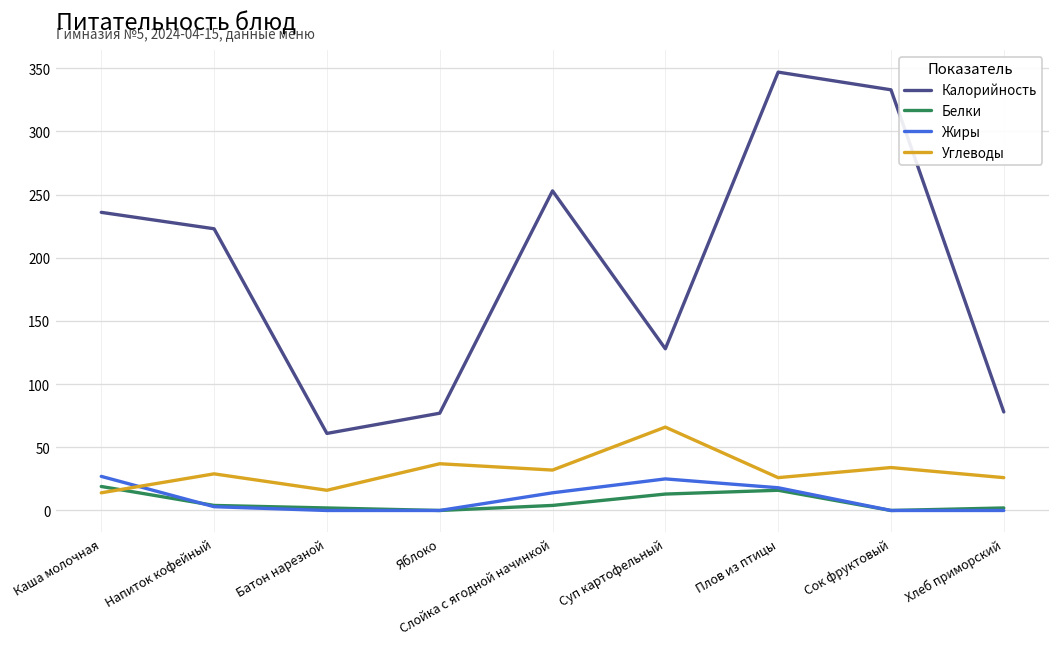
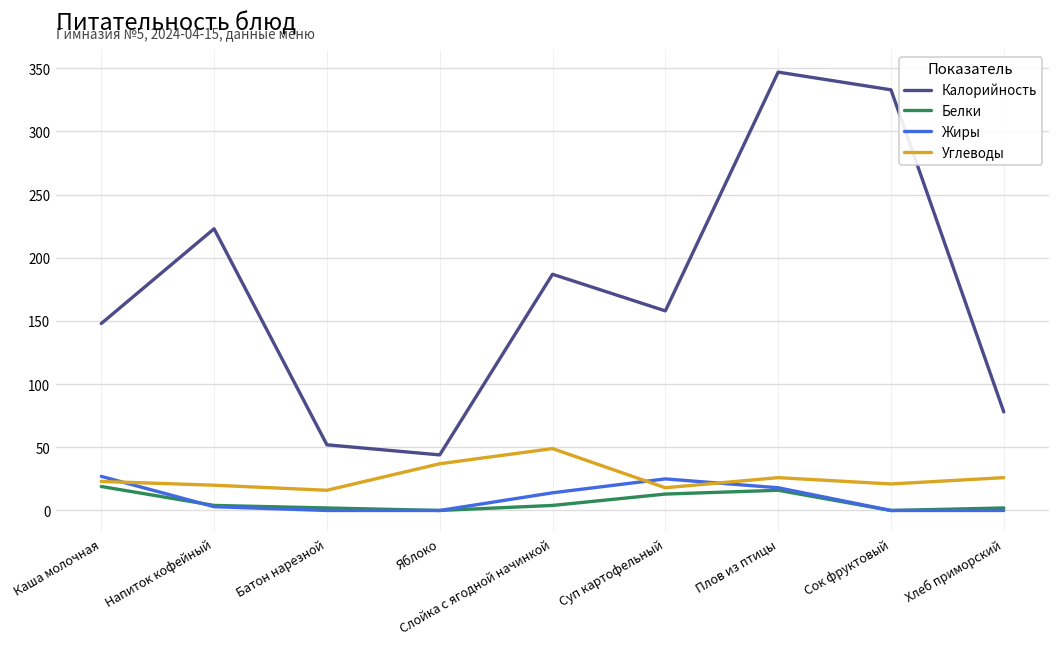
Калорийность, Каша молочная: 236 -> 148
Углеводы, Каша молочная: 14 -> 23
Углеводы, Напиток кофейный: 29 -> 20
Калорийность, Батон нарезной: 61 -> 52
Калорийность, Яблоко: 77 -> 44
Калорийность, Слойка с ягодной начинкой: 253 -> 187
Углеводы, Слойка с ягодной начинкой: 32 -> 49
Калорийность, Суп картофельный: 128 -> 158
Углеводы, Суп картофельный: 66 -> 18
Углеводы, Сок фруктовый: 34 -> 21
